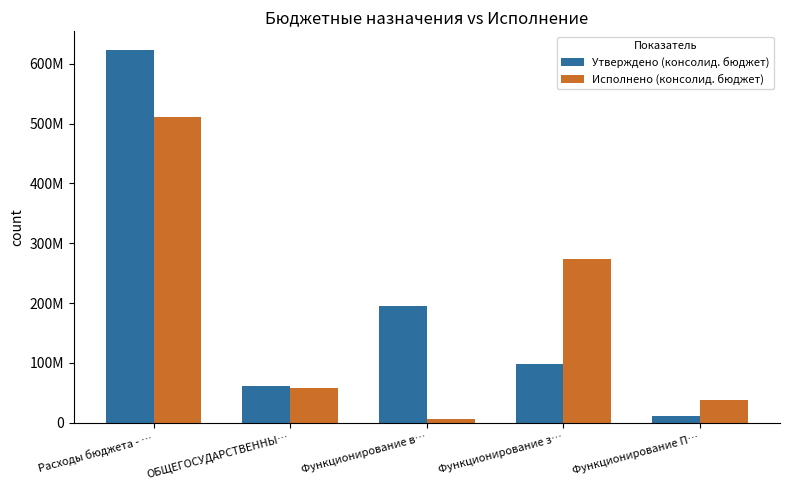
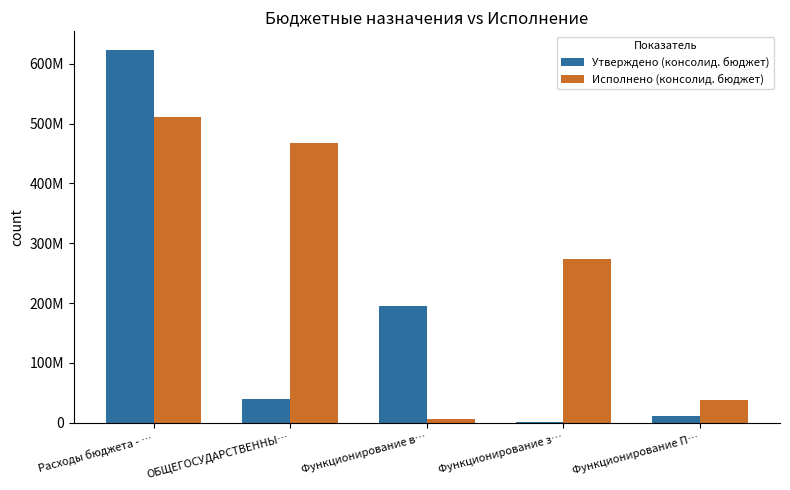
Утверждено (консолид. бюджет), ОБЩЕГОСУДАРСТВЕННЫ…: 60000000 -> 40000000
Исполнено (консолид. бюджет), ОБЩЕГОСУДАРСТВЕННЫ…: 60000000 -> 470000000
Утверждено (консолид. бюджет), Функционирование з…: 100000000 -> 0
